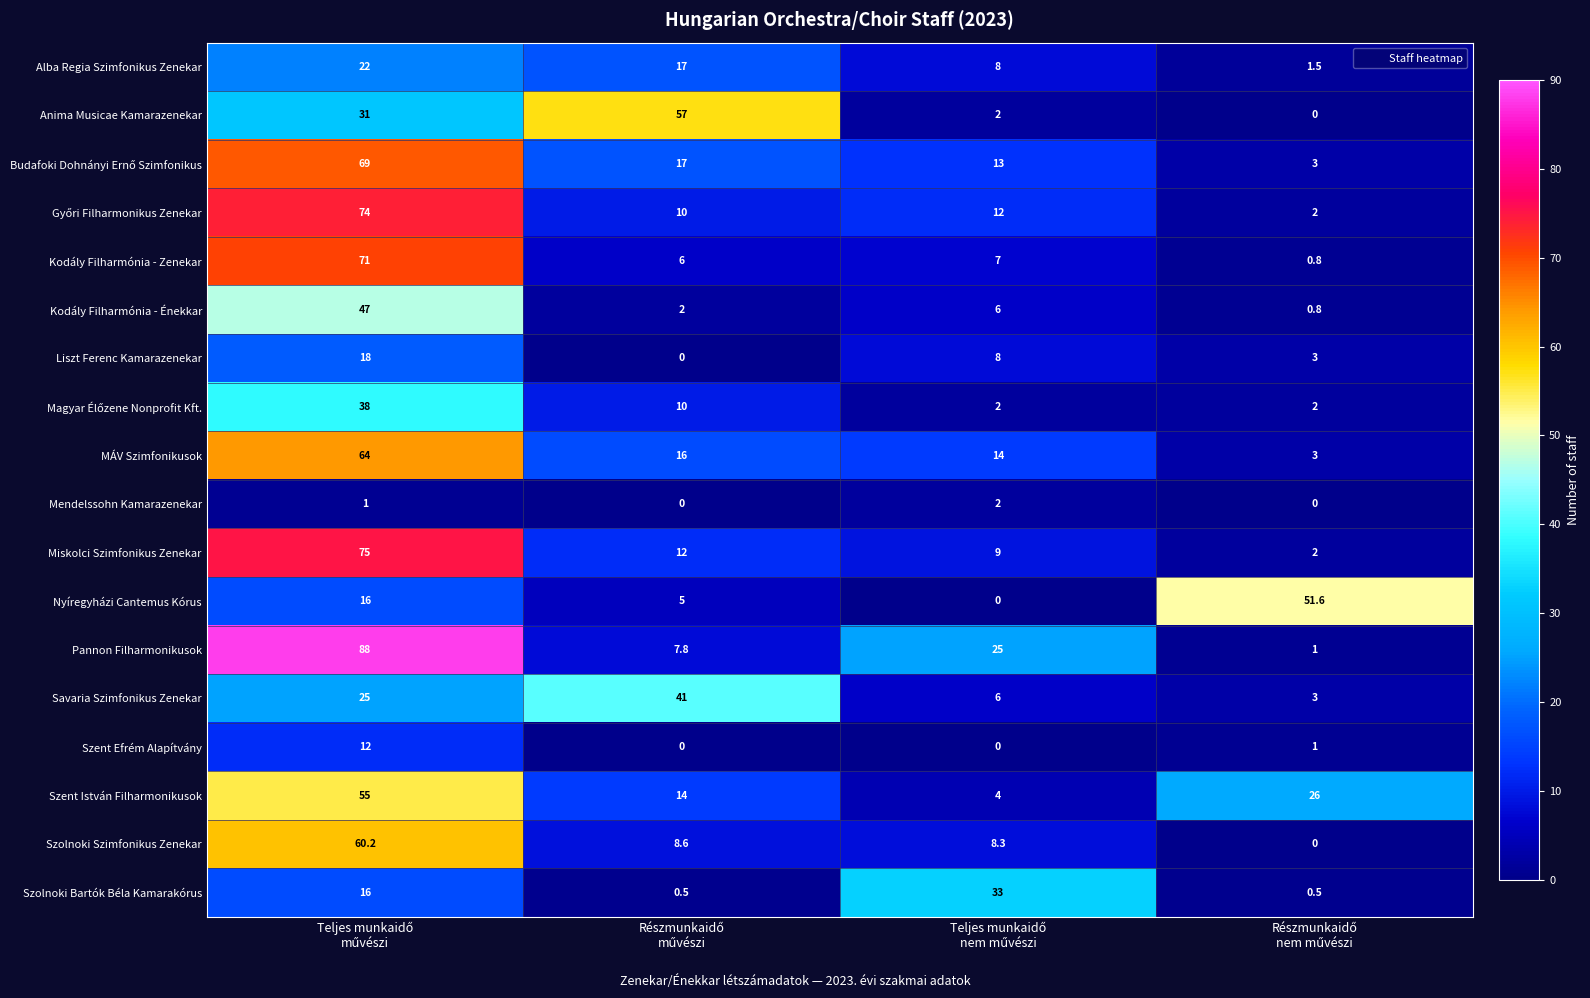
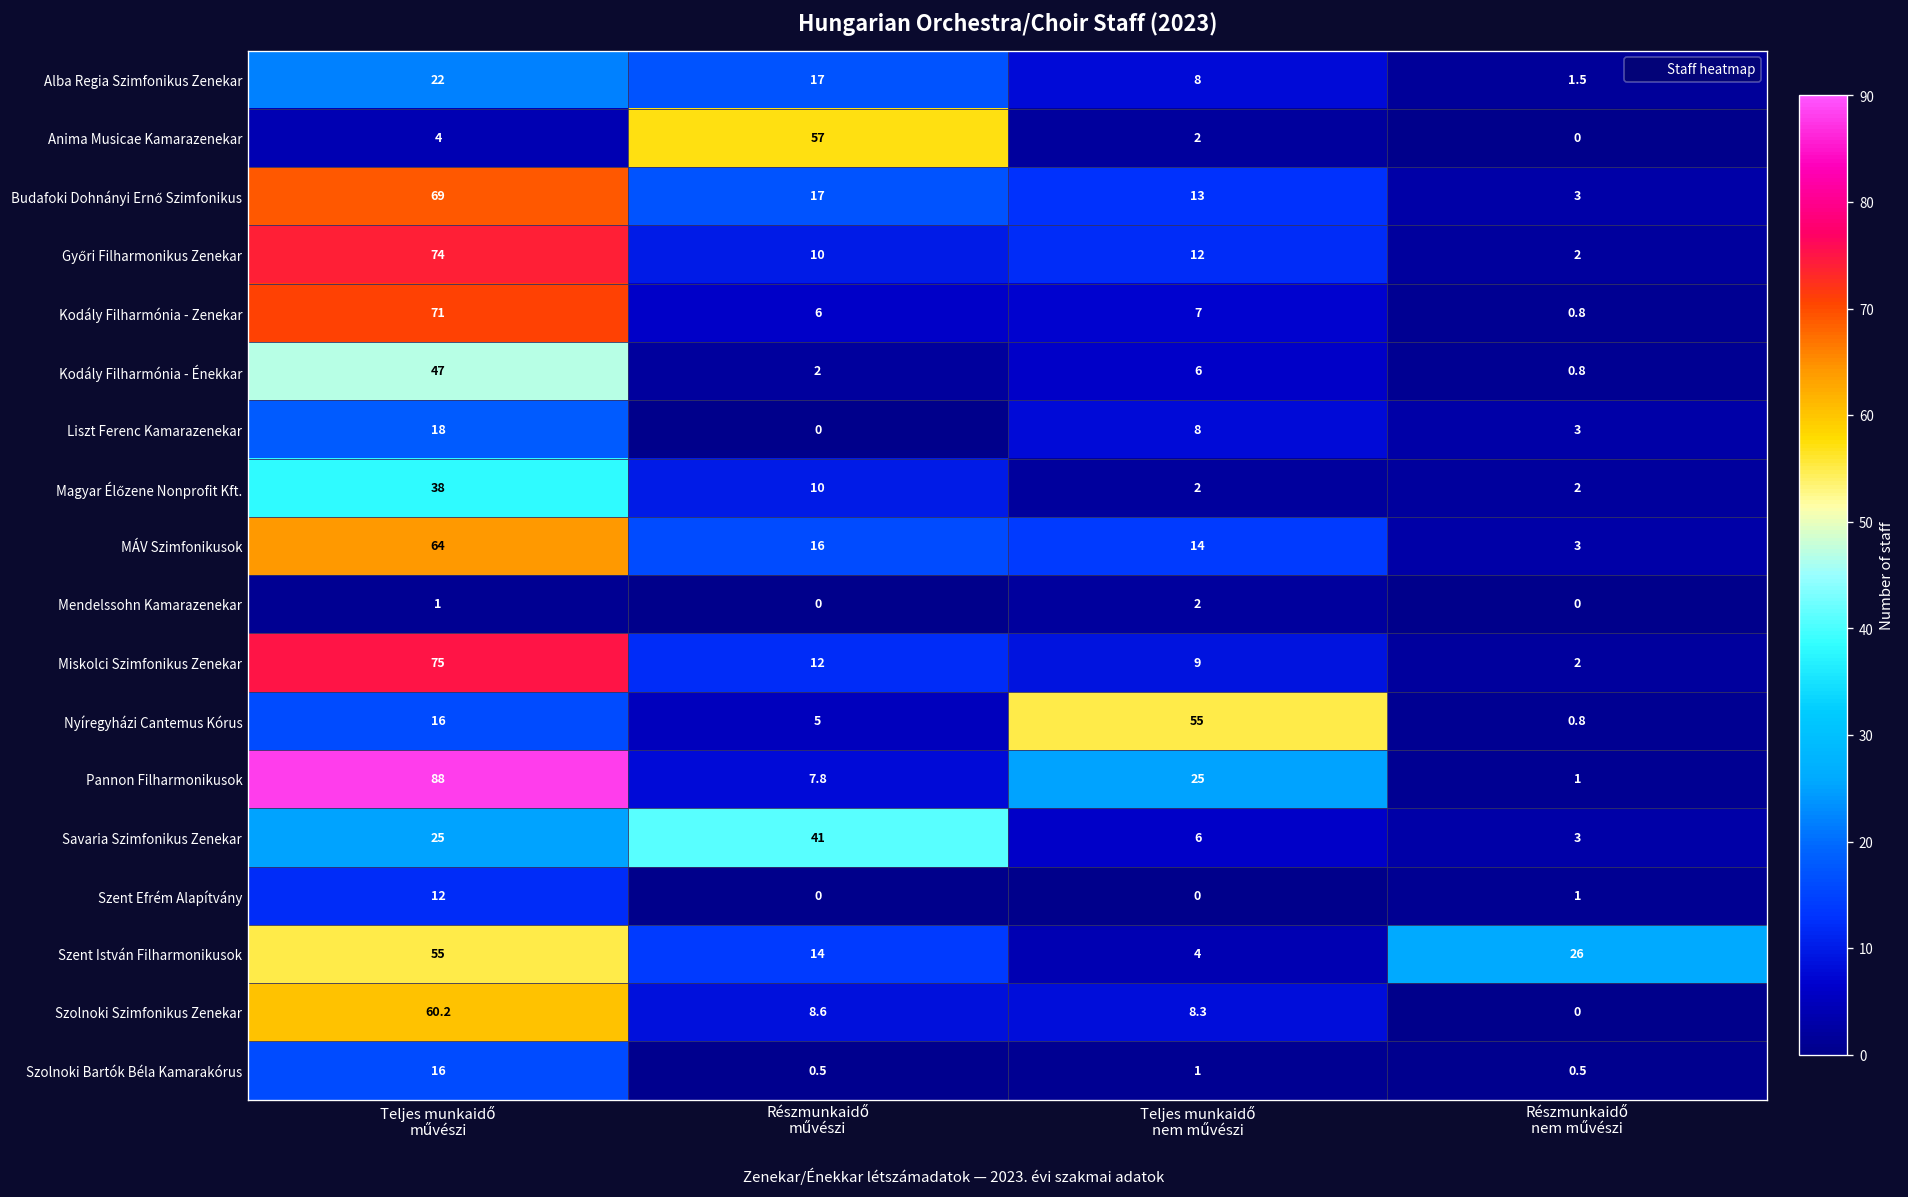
Anima Musicae Kamarazenekar, Teljes munkaidő művészi: 31 -> 4
Nyíregyházi Cantemus Kórus, Teljes munkaidő nem művészi: 0 -> 55
Nyíregyházi Cantemus Kórus, Részmunkaidő nem művészi: 51.6 -> 0.8
Szolnoki Bartók Béla Kamarakórus, Teljes munkaidő nem művészi: 33 -> 1
